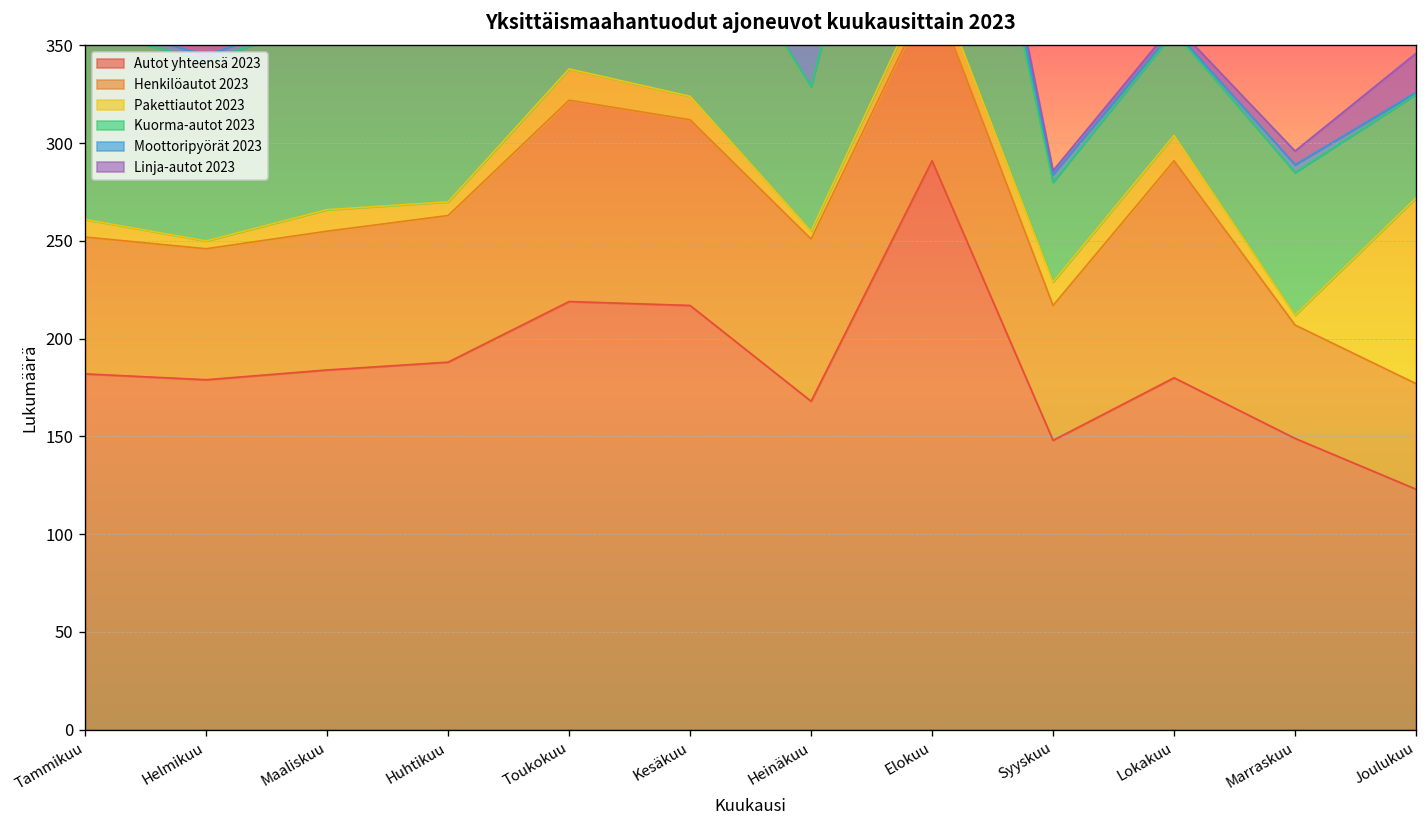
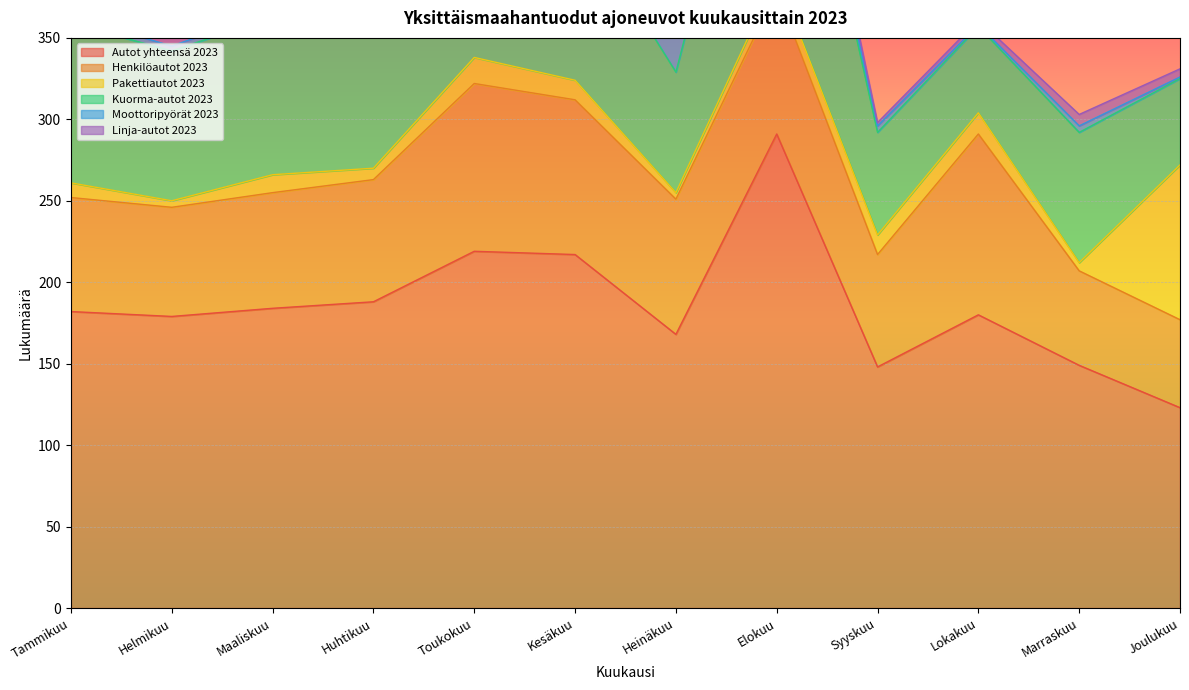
Kuorma-autot 2023, Syyskuu: 51 -> 63
Kuorma-autot 2023, Marraskuu: 73 -> 80
Linja-autot 2023, Joulukuu: 20 -> 5
